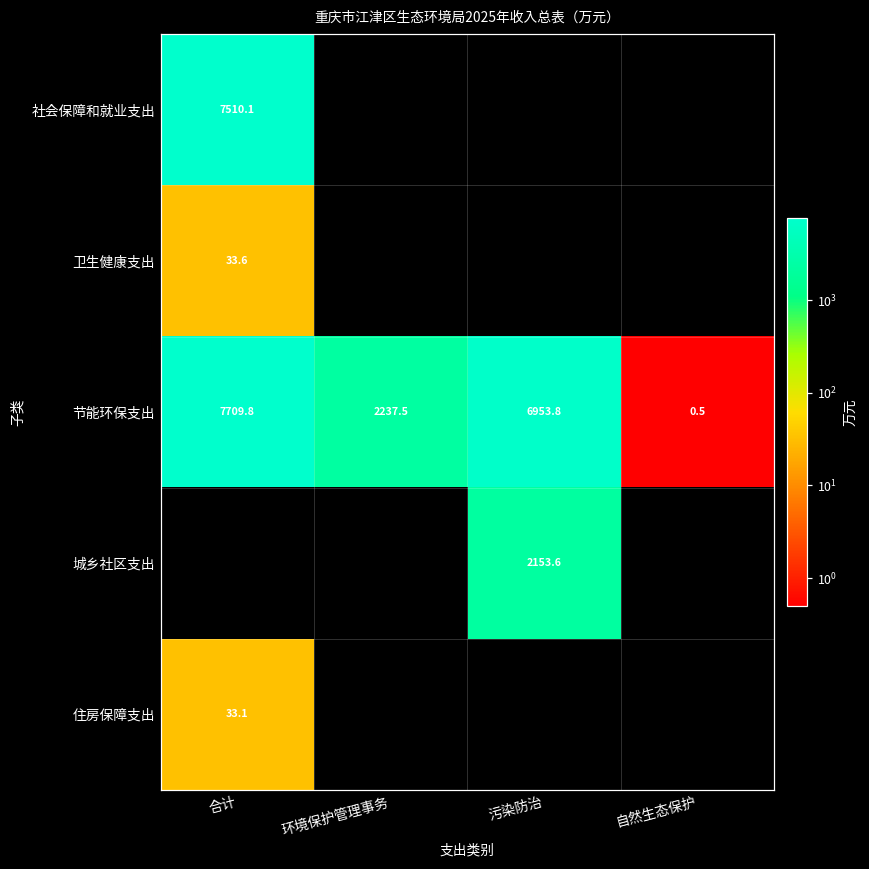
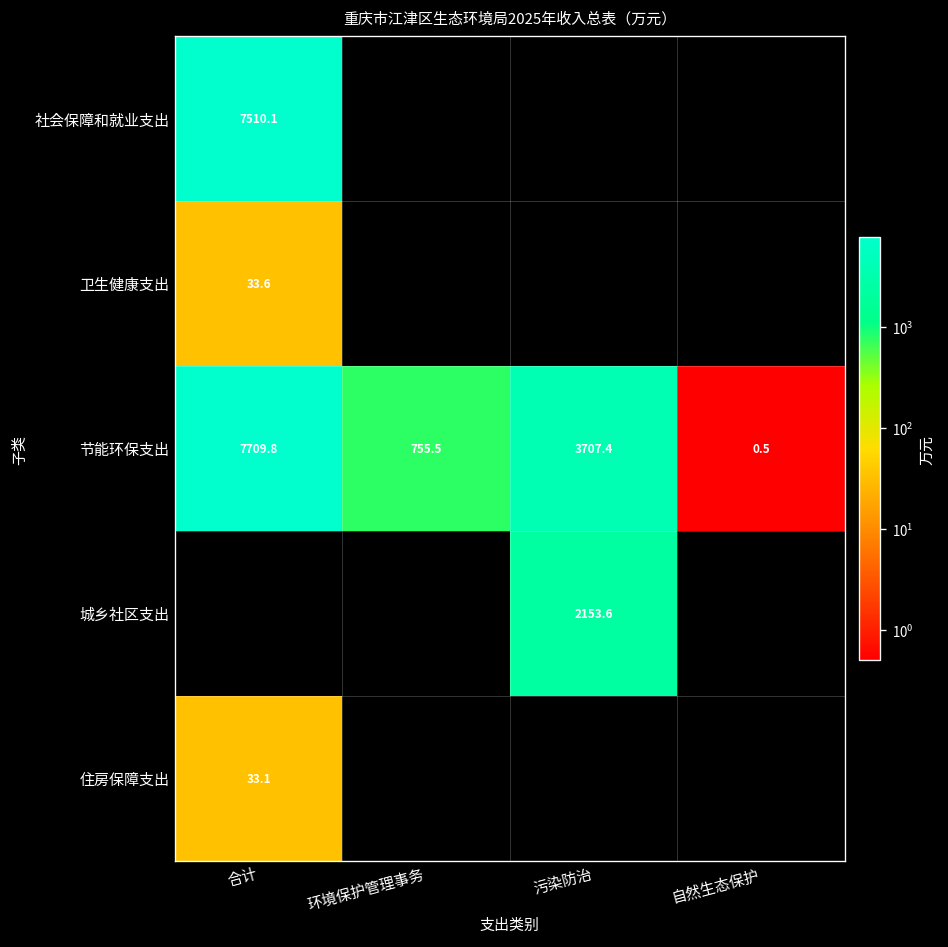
节能环保支出, 环境保护管理事务: 2237.5 -> 755.5
节能环保支出, 污染防治: 6953.8 -> 3707.4
